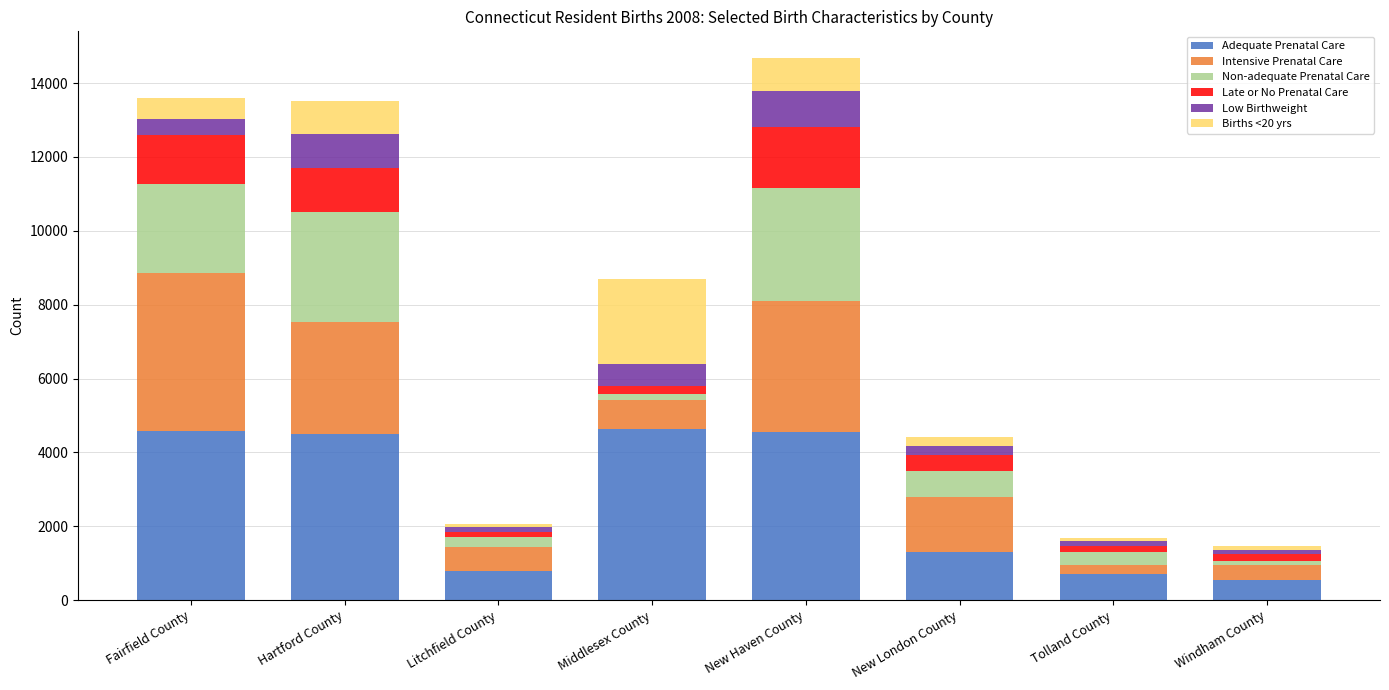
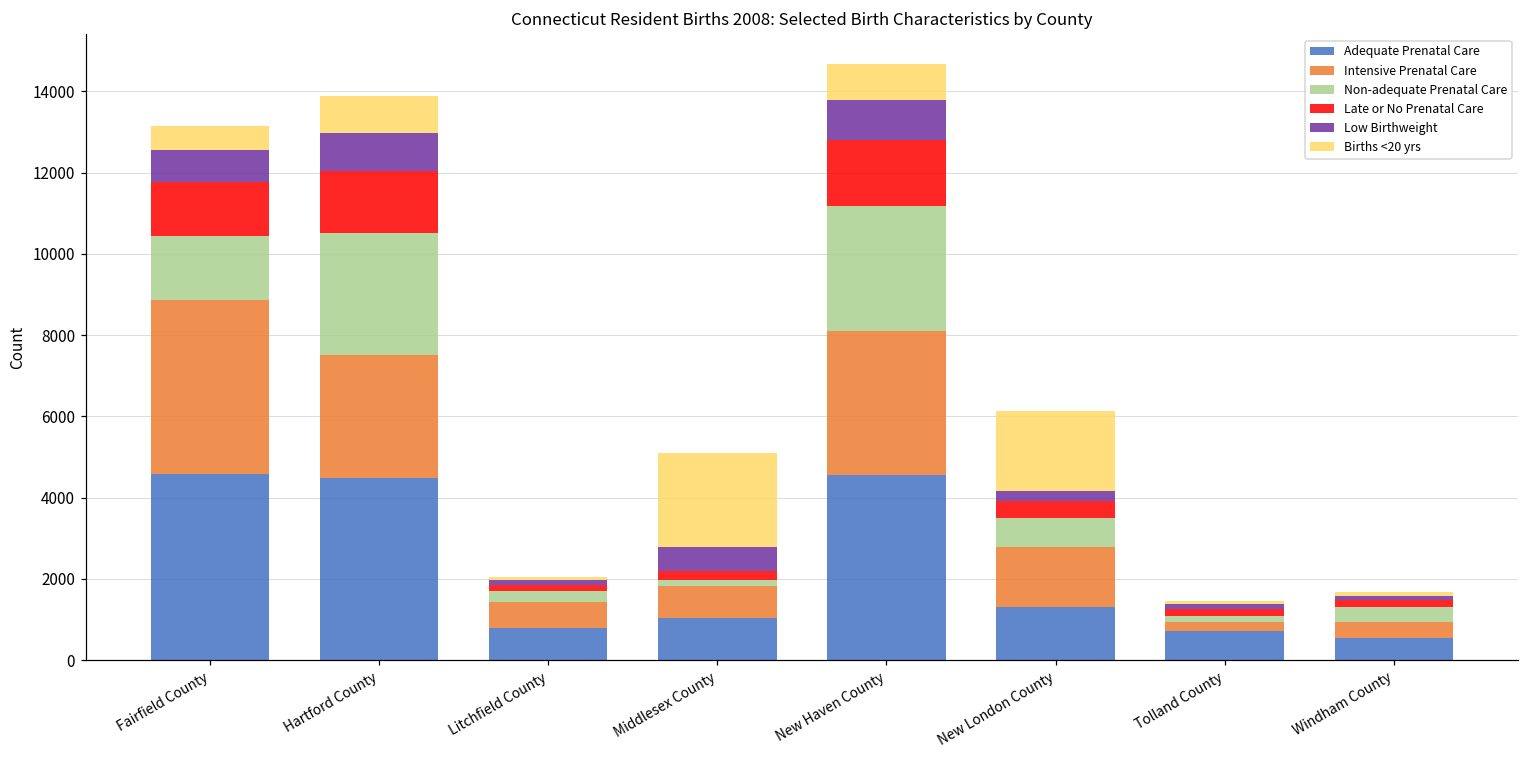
Non-adequate Prenatal Care, Fairfield County: 2400 -> 1600
Low Birthweight, Fairfield County: 400 -> 800
Late or No Prenatal Care, Hartford County: 1200 -> 1500
Adequate Prenatal Care, Middlesex County: 4600 -> 1000
Births <20 yrs, New London County: 200 -> 2000
Non-adequate Prenatal Care, Tolland County: 400 -> 100
Non-adequate Prenatal Care, Windham County: 100 -> 400
